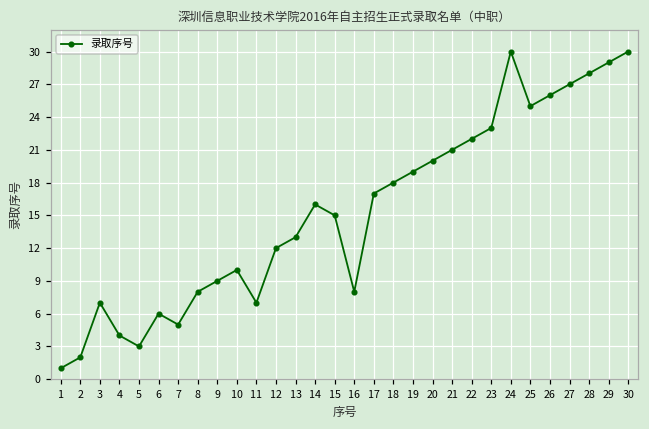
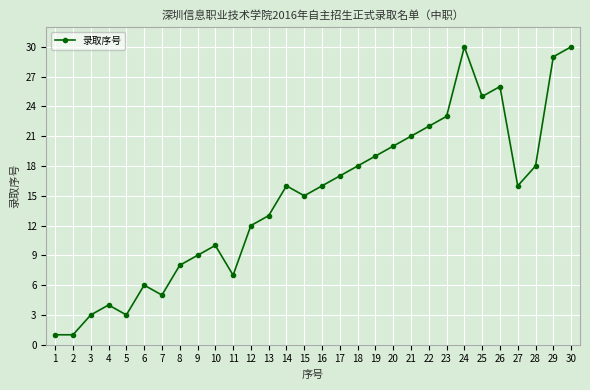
2: 2 -> 1
3: 7 -> 3
16: 8 -> 16
27: 27 -> 16
28: 28 -> 18
